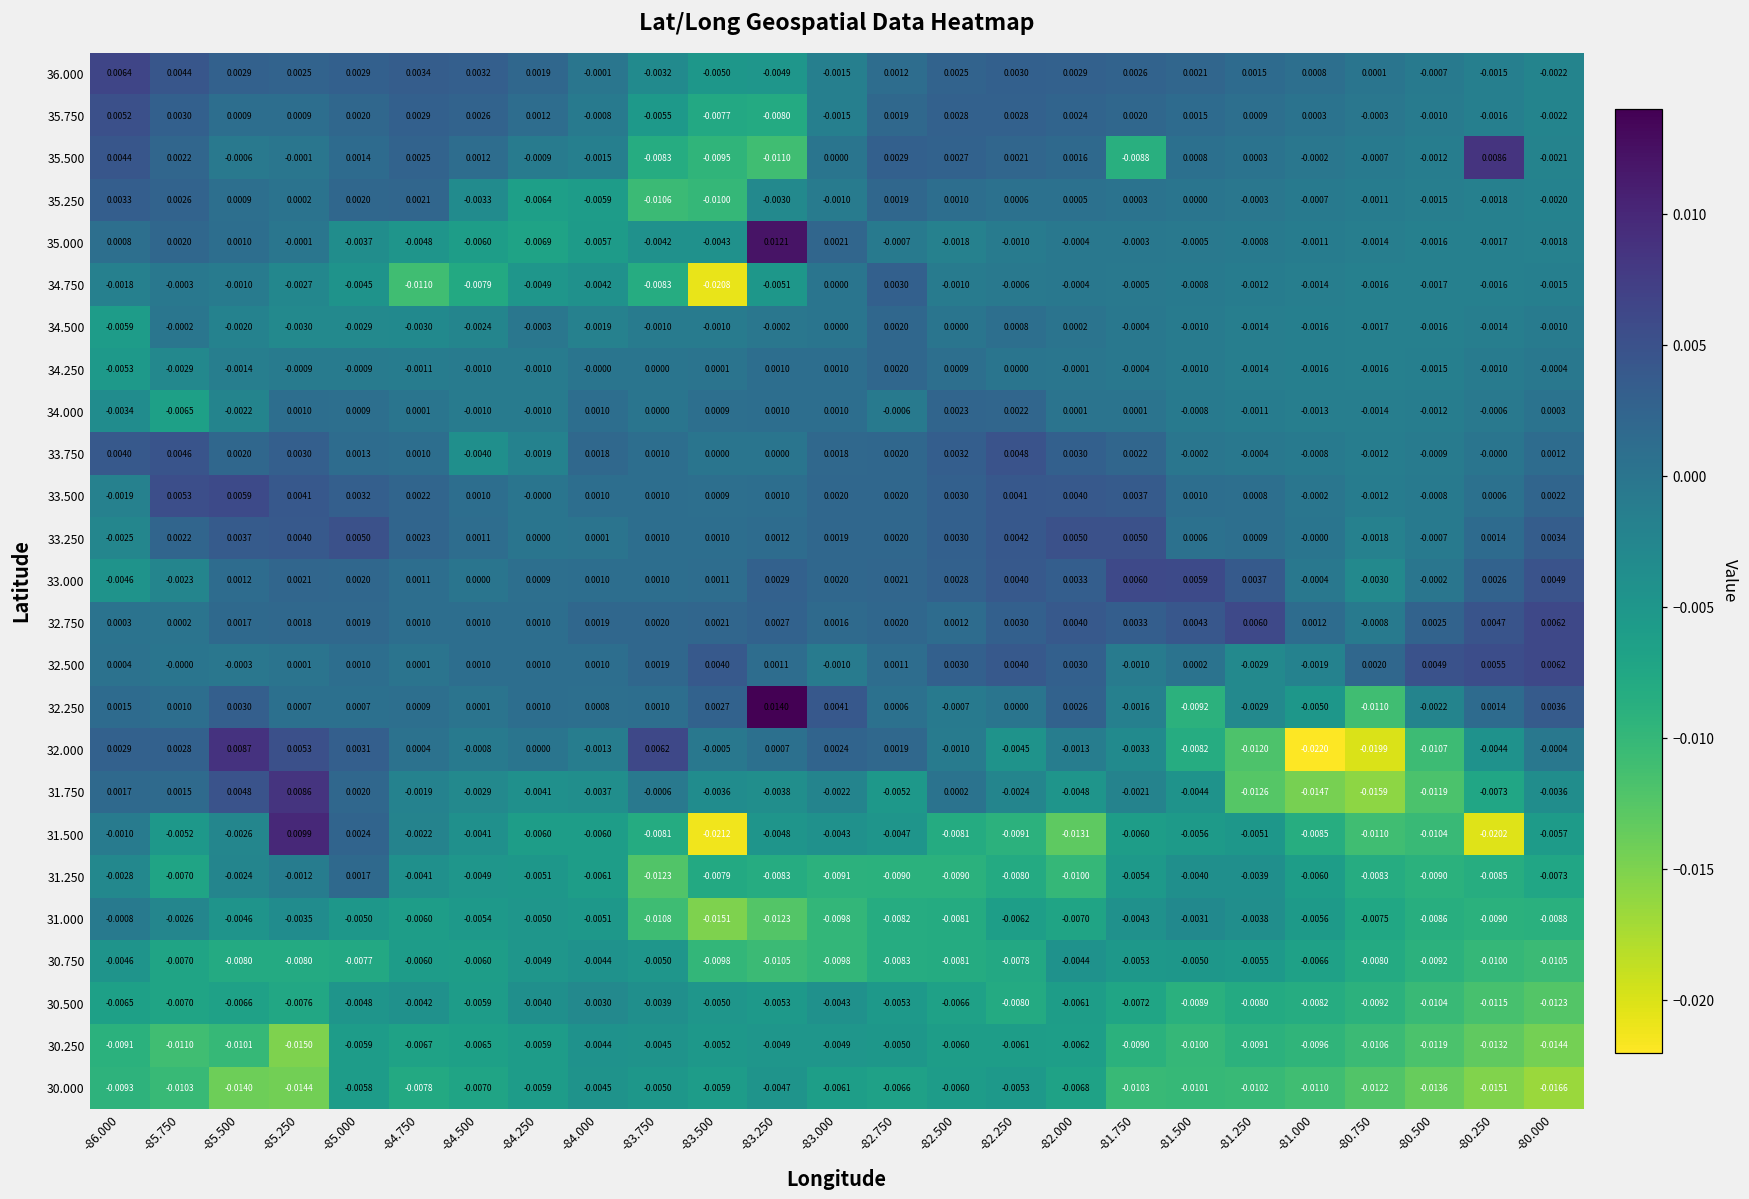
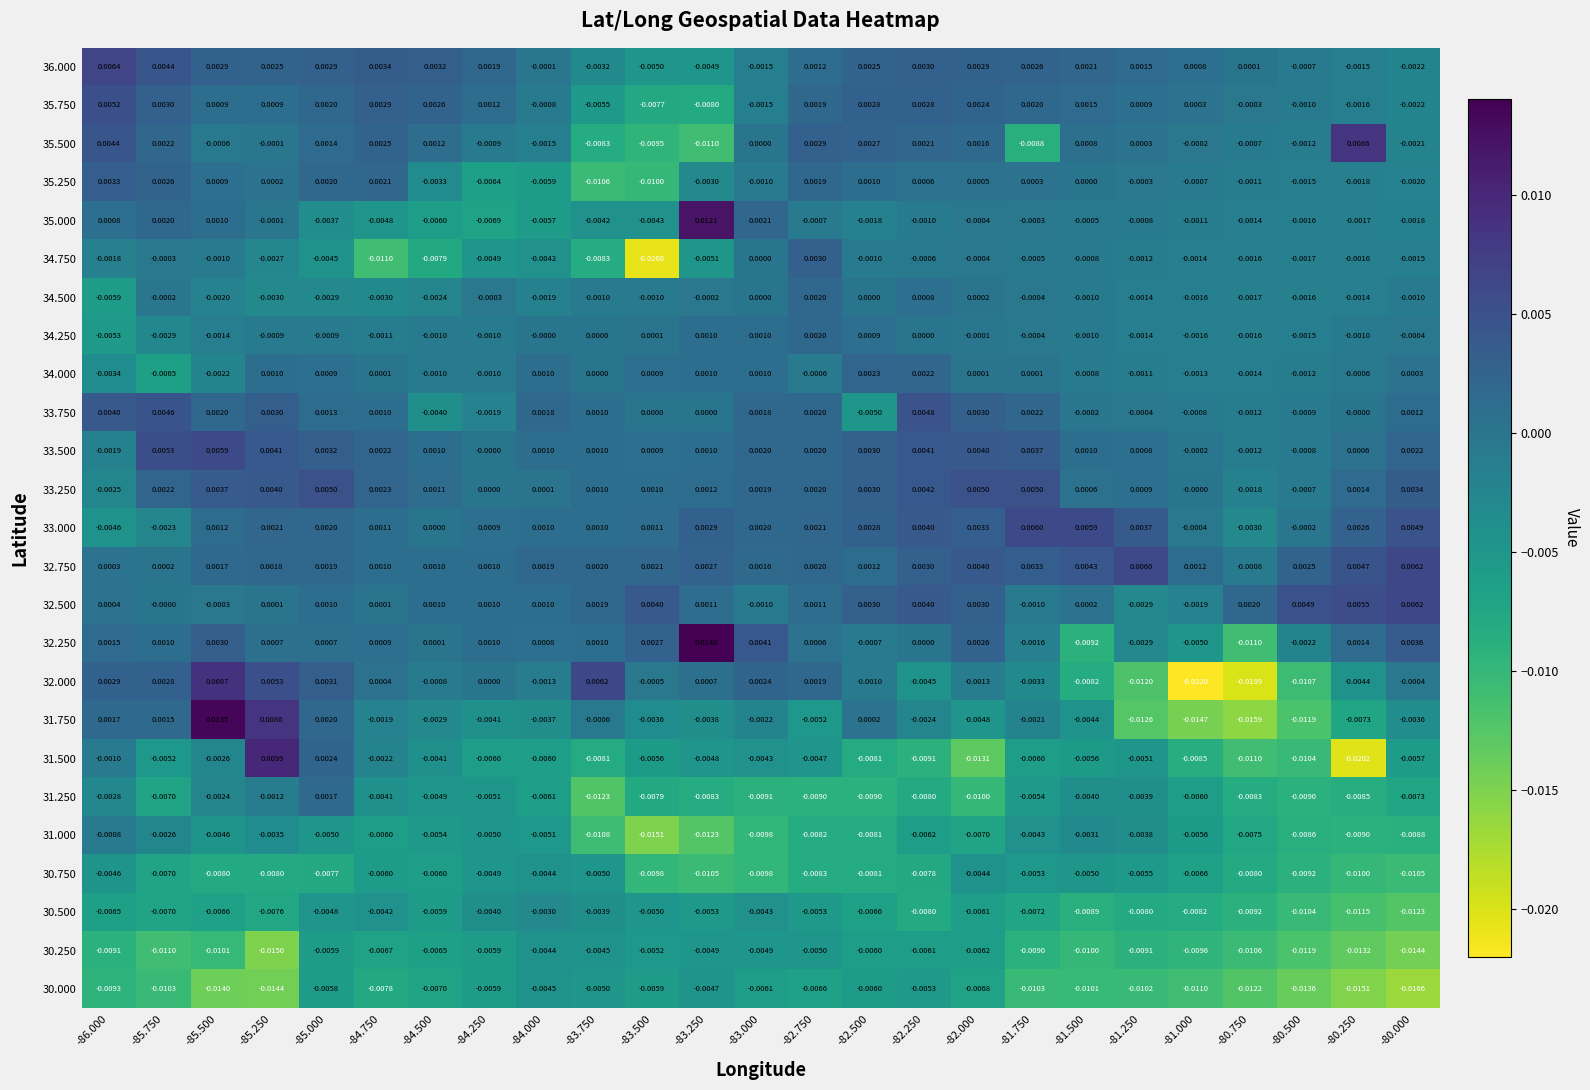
33.750, -82.500: 0.0032 -> -0.0050
31.750, -85.500: 0.0048 -> 0.0135
31.500, -83.500: -0.0212 -> -0.0056
